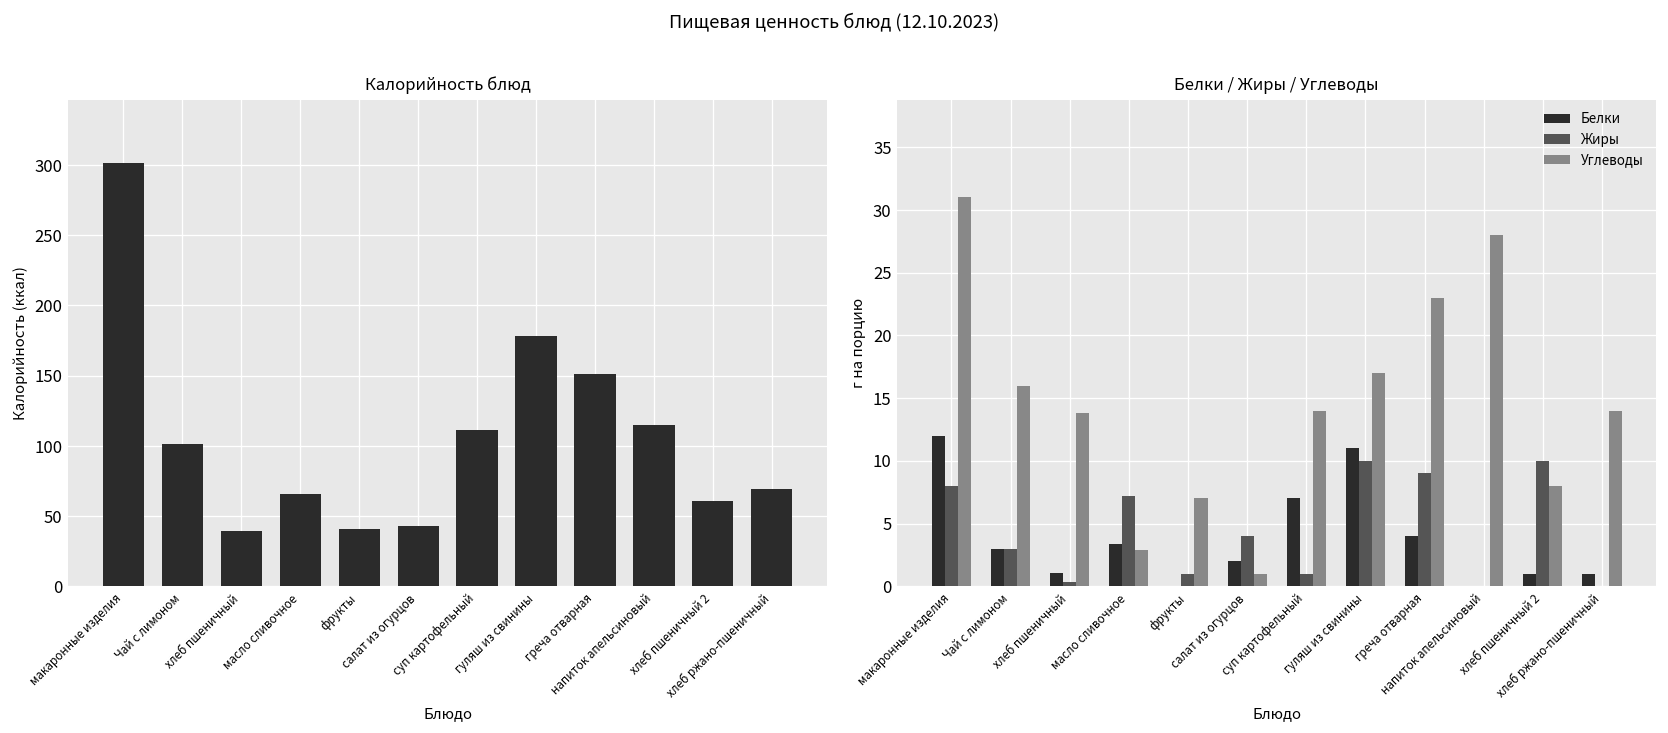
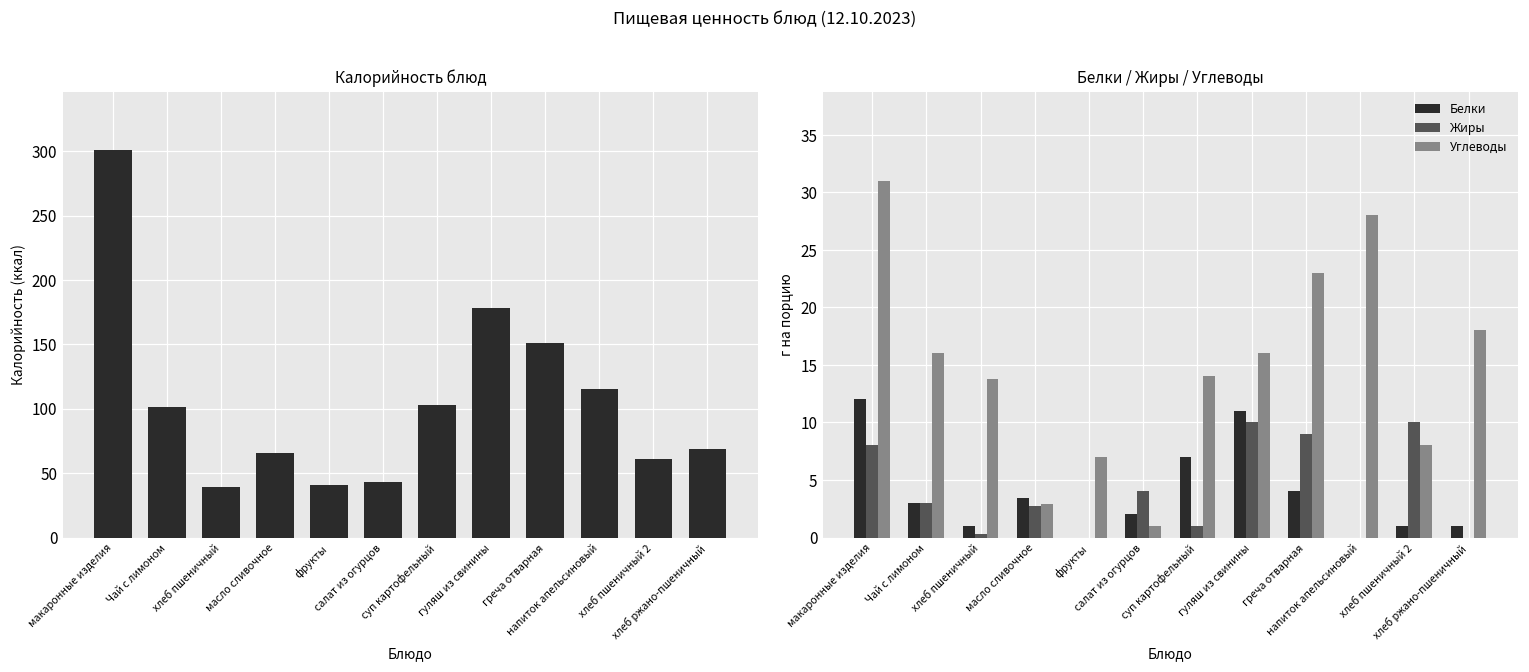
Калорийность блюд, суп картофельный: 111 -> 103
Белки / Жиры / Углеводы, Жиры, масло сливочное: 7.2 -> 2.7
Белки / Жиры / Углеводы, Жиры, фрукты: 1 -> 0
Белки / Жиры / Углеводы, Углеводы, гуляш из свинины: 17 -> 16
Белки / Жиры / Углеводы, Углеводы, хлеб ржано-пшеничный: 14 -> 18
